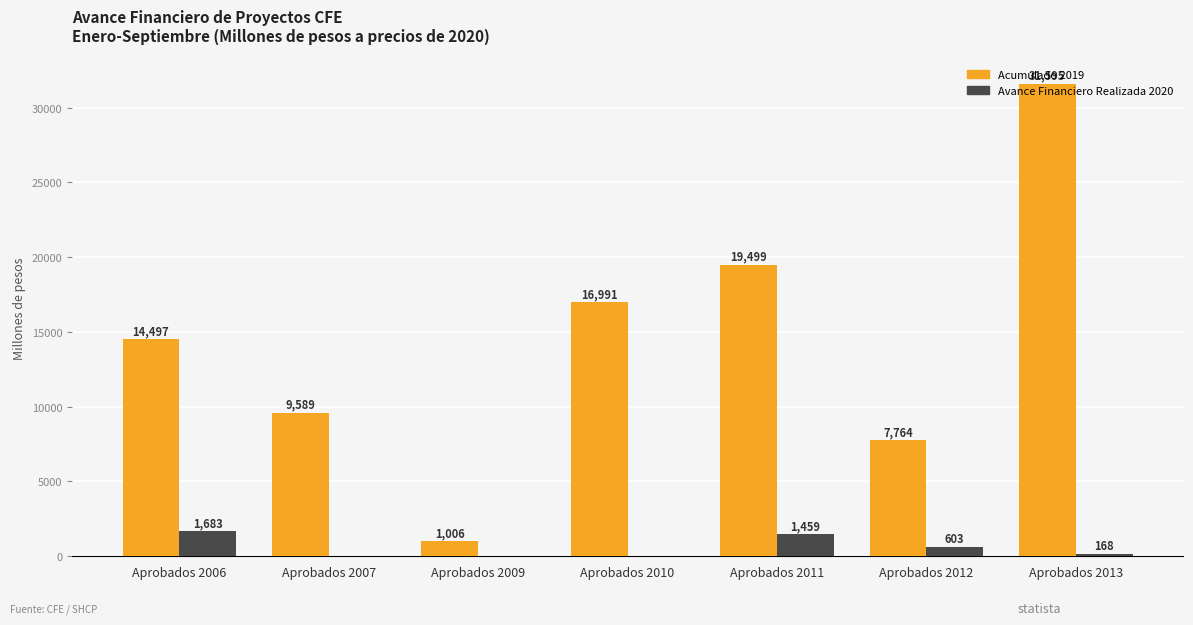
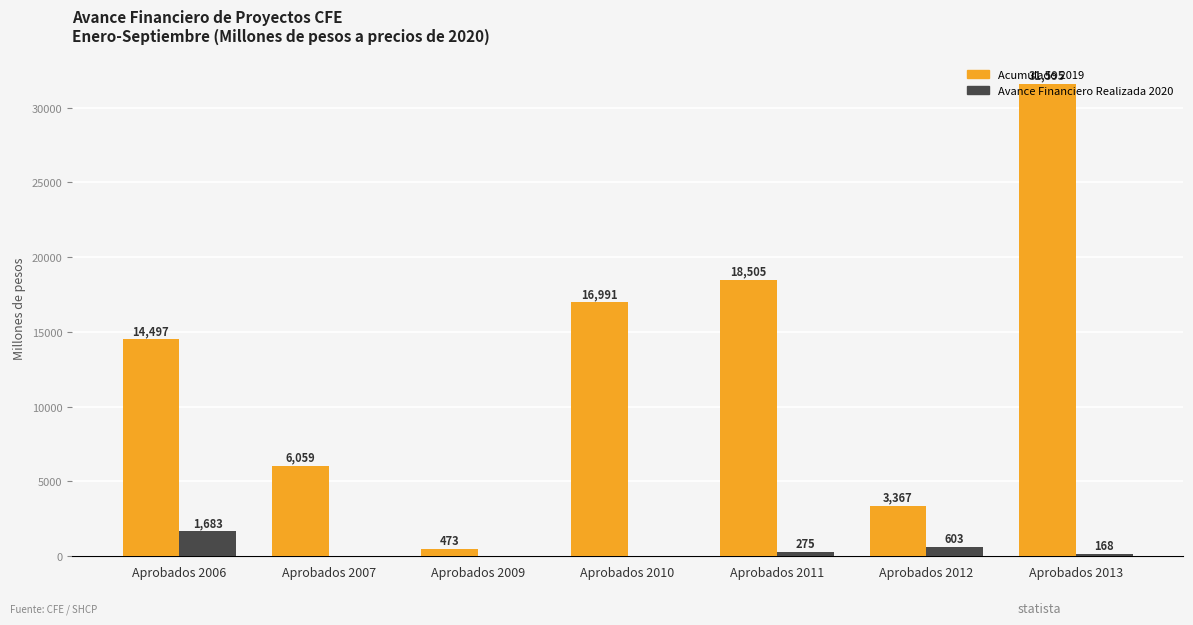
Acumulado 2019, Aprobados 2007: 9,589 -> 6,059
Acumulado 2019, Aprobados 2009: 1,006 -> 473
Acumulado 2019, Aprobados 2011: 19,499 -> 18,505
Avance Financiero Realizada 2020, Aprobados 2011: 1,459 -> 275
Acumulado 2019, Aprobados 2012: 7,764 -> 3,367
